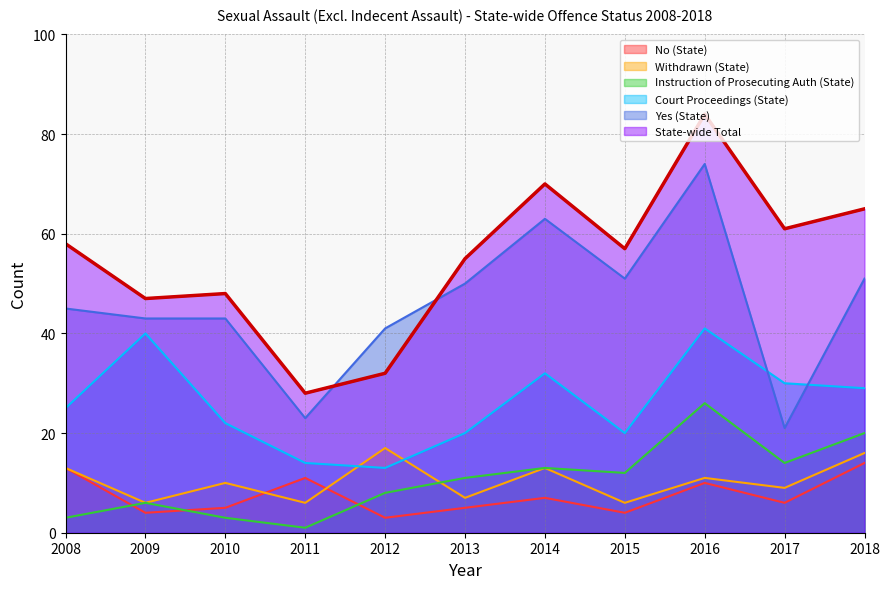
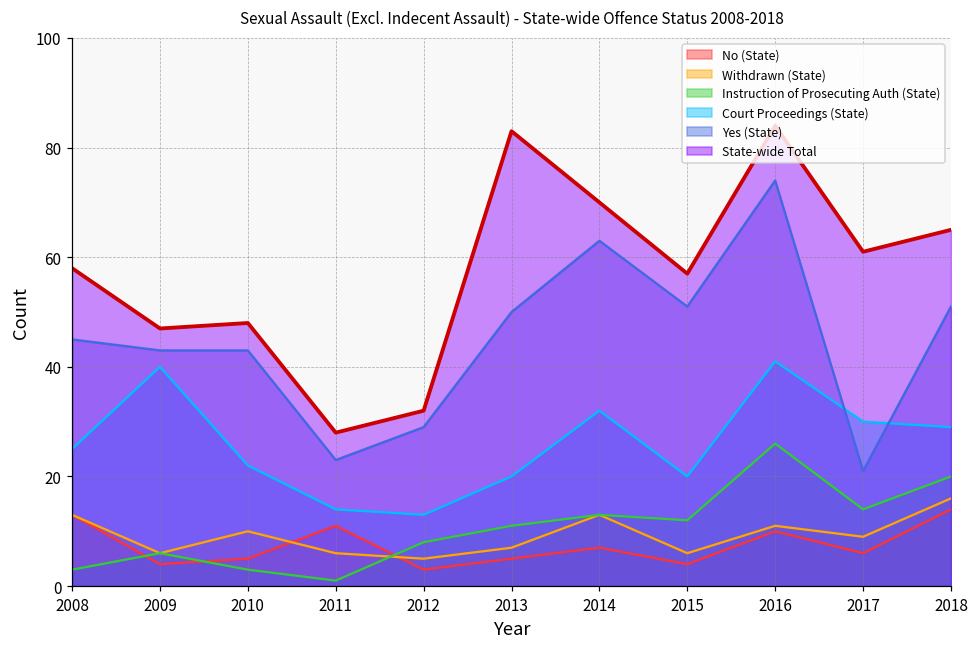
Withdrawn (State), 2012: 17 -> 5
Yes (State), 2012: 41 -> 29
State-wide Total, 2013: 55 -> 83
